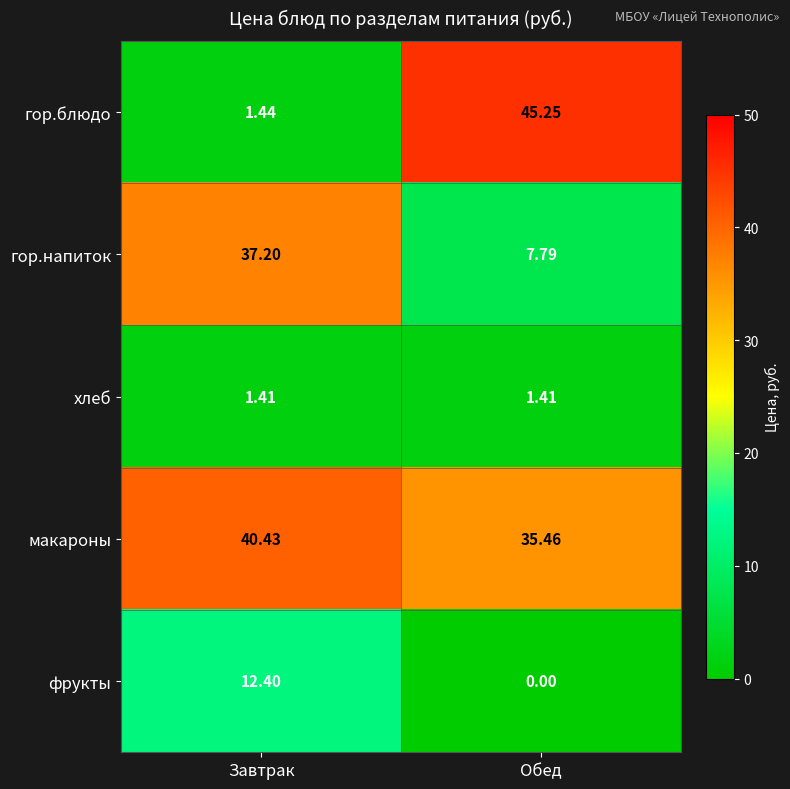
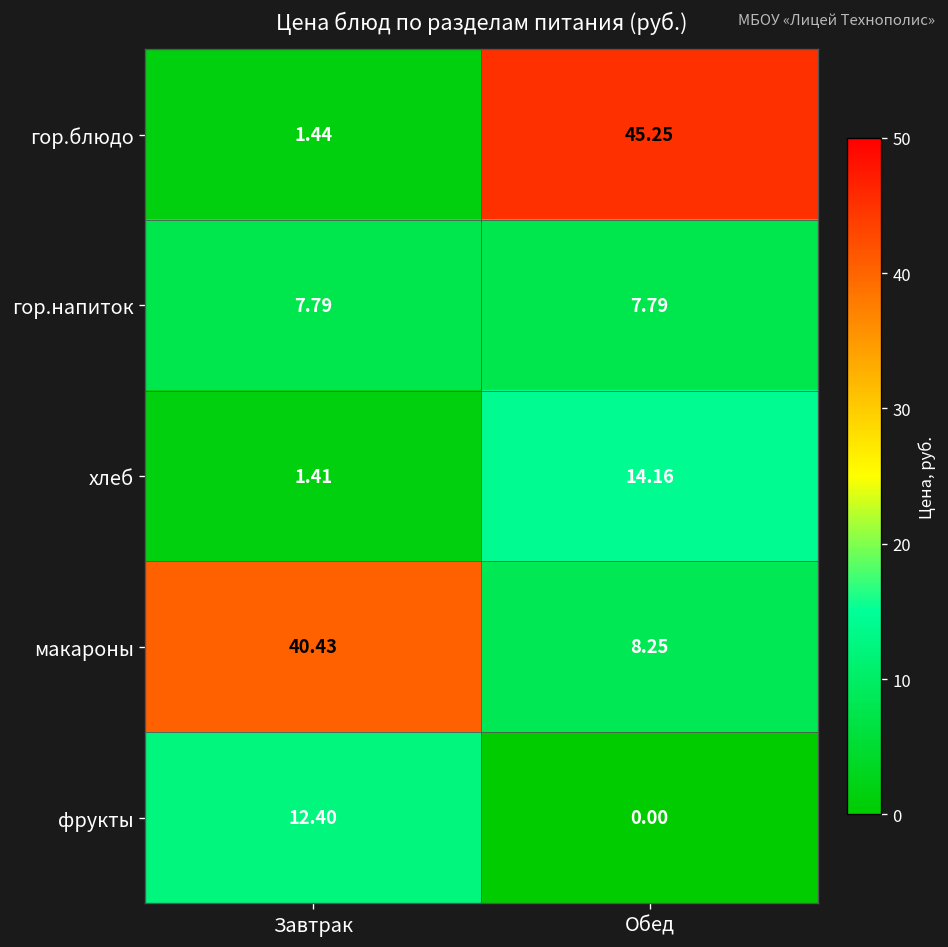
гор.напиток, Завтрак: 37.20 -> 7.79
хлеб, Обед: 1.41 -> 14.16
макароны, Обед: 35.46 -> 8.25
